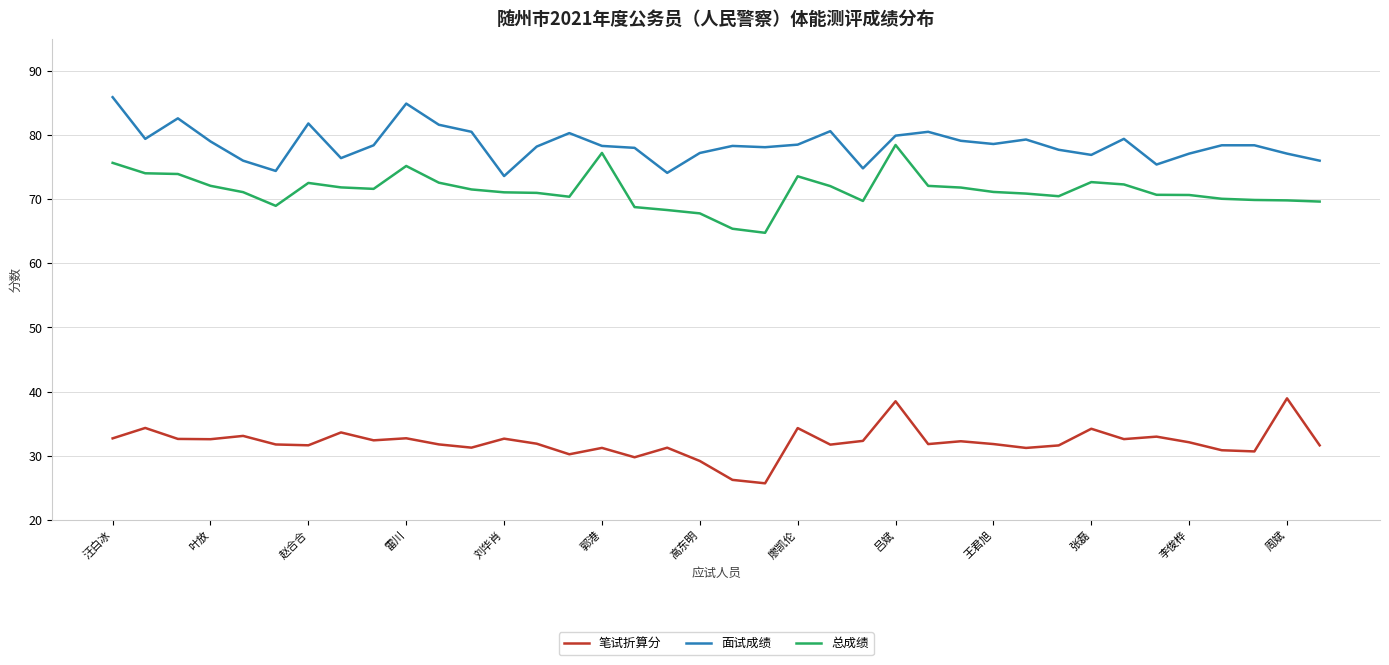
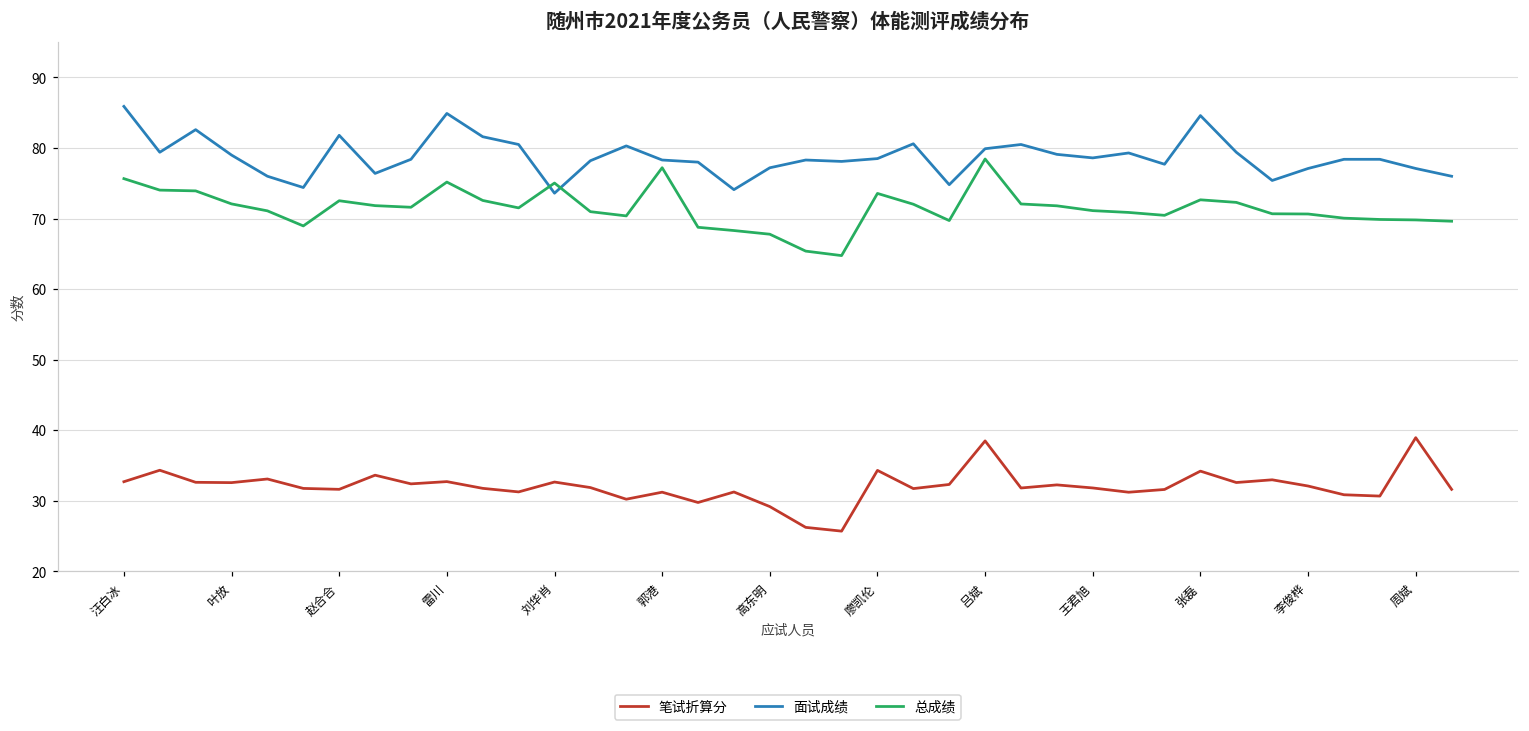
总成绩, 刘华肖: 71 -> 75
面试成绩, 张磊: 77 -> 85
